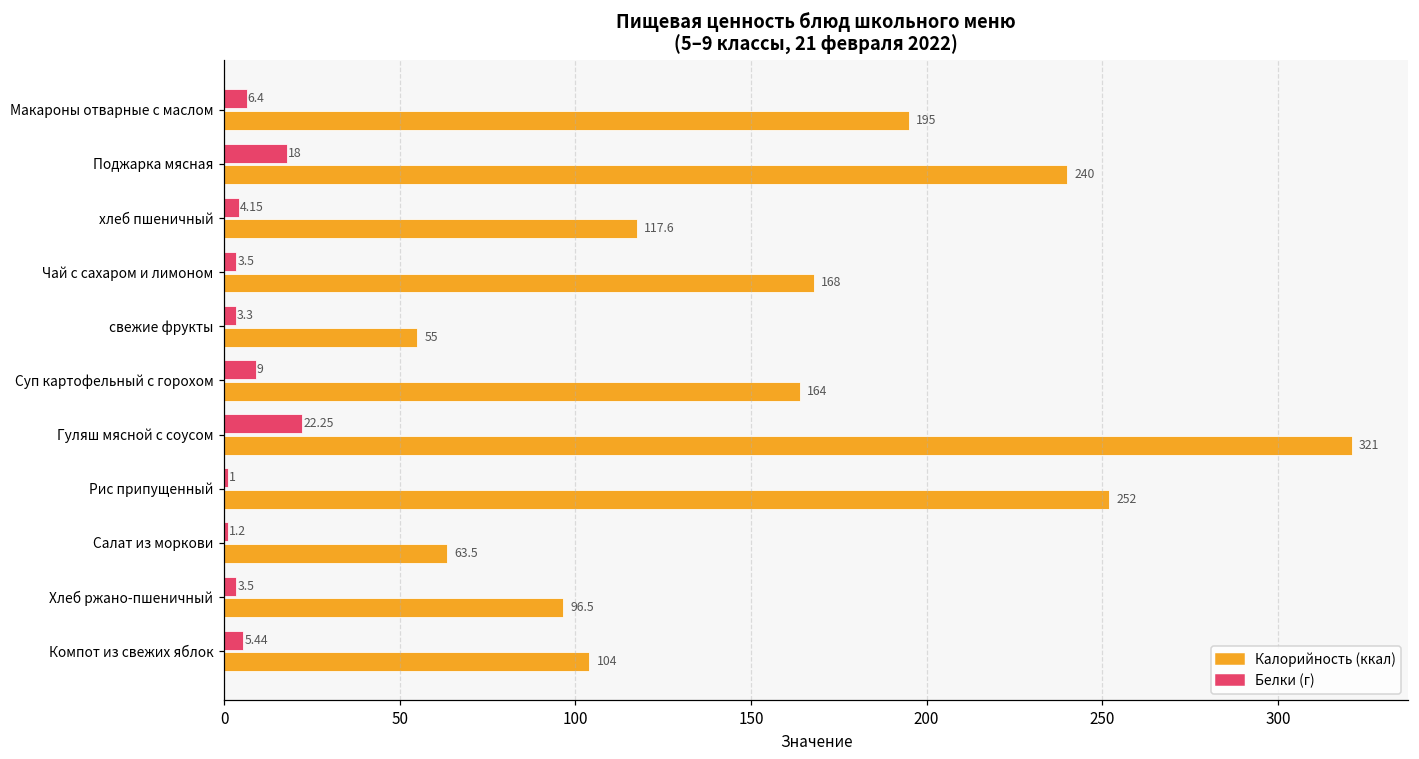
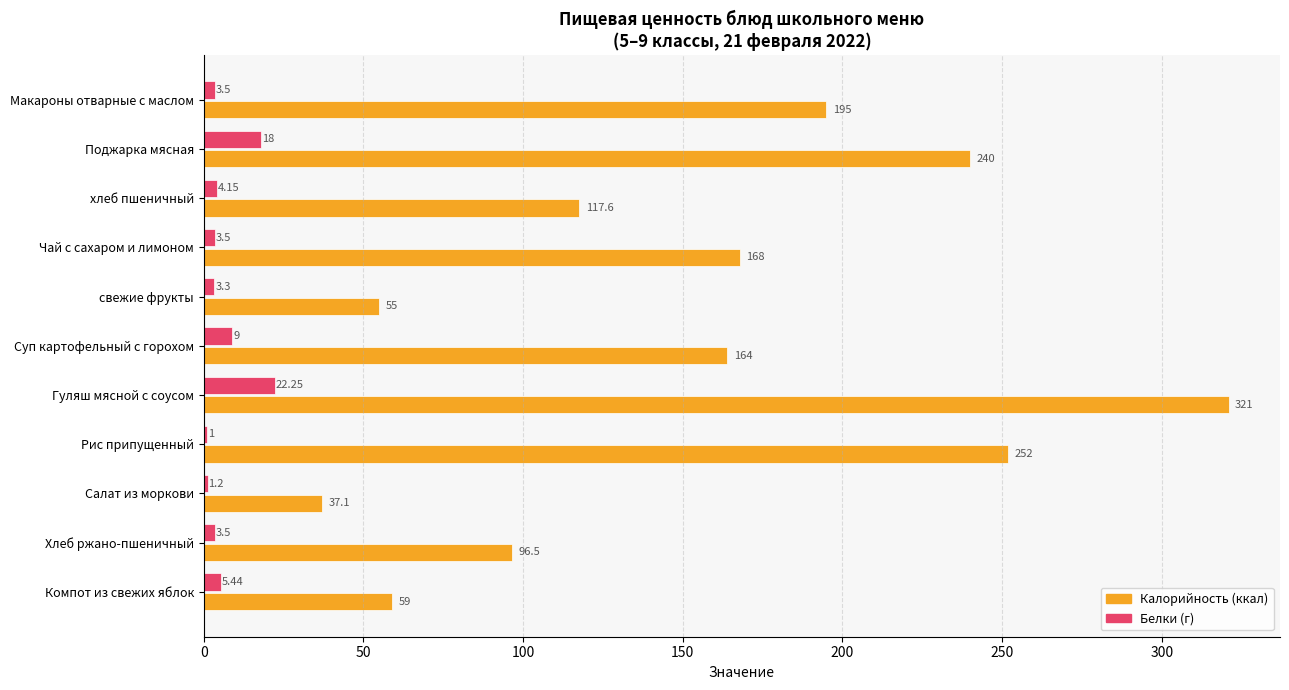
Белки (г), Макароны отварные с маслом: 6.4 -> 3.5
Калорийность (ккал), Салат из моркови: 63.5 -> 37.1
Калорийность (ккал), Компот из свежих яблок: 104 -> 59
